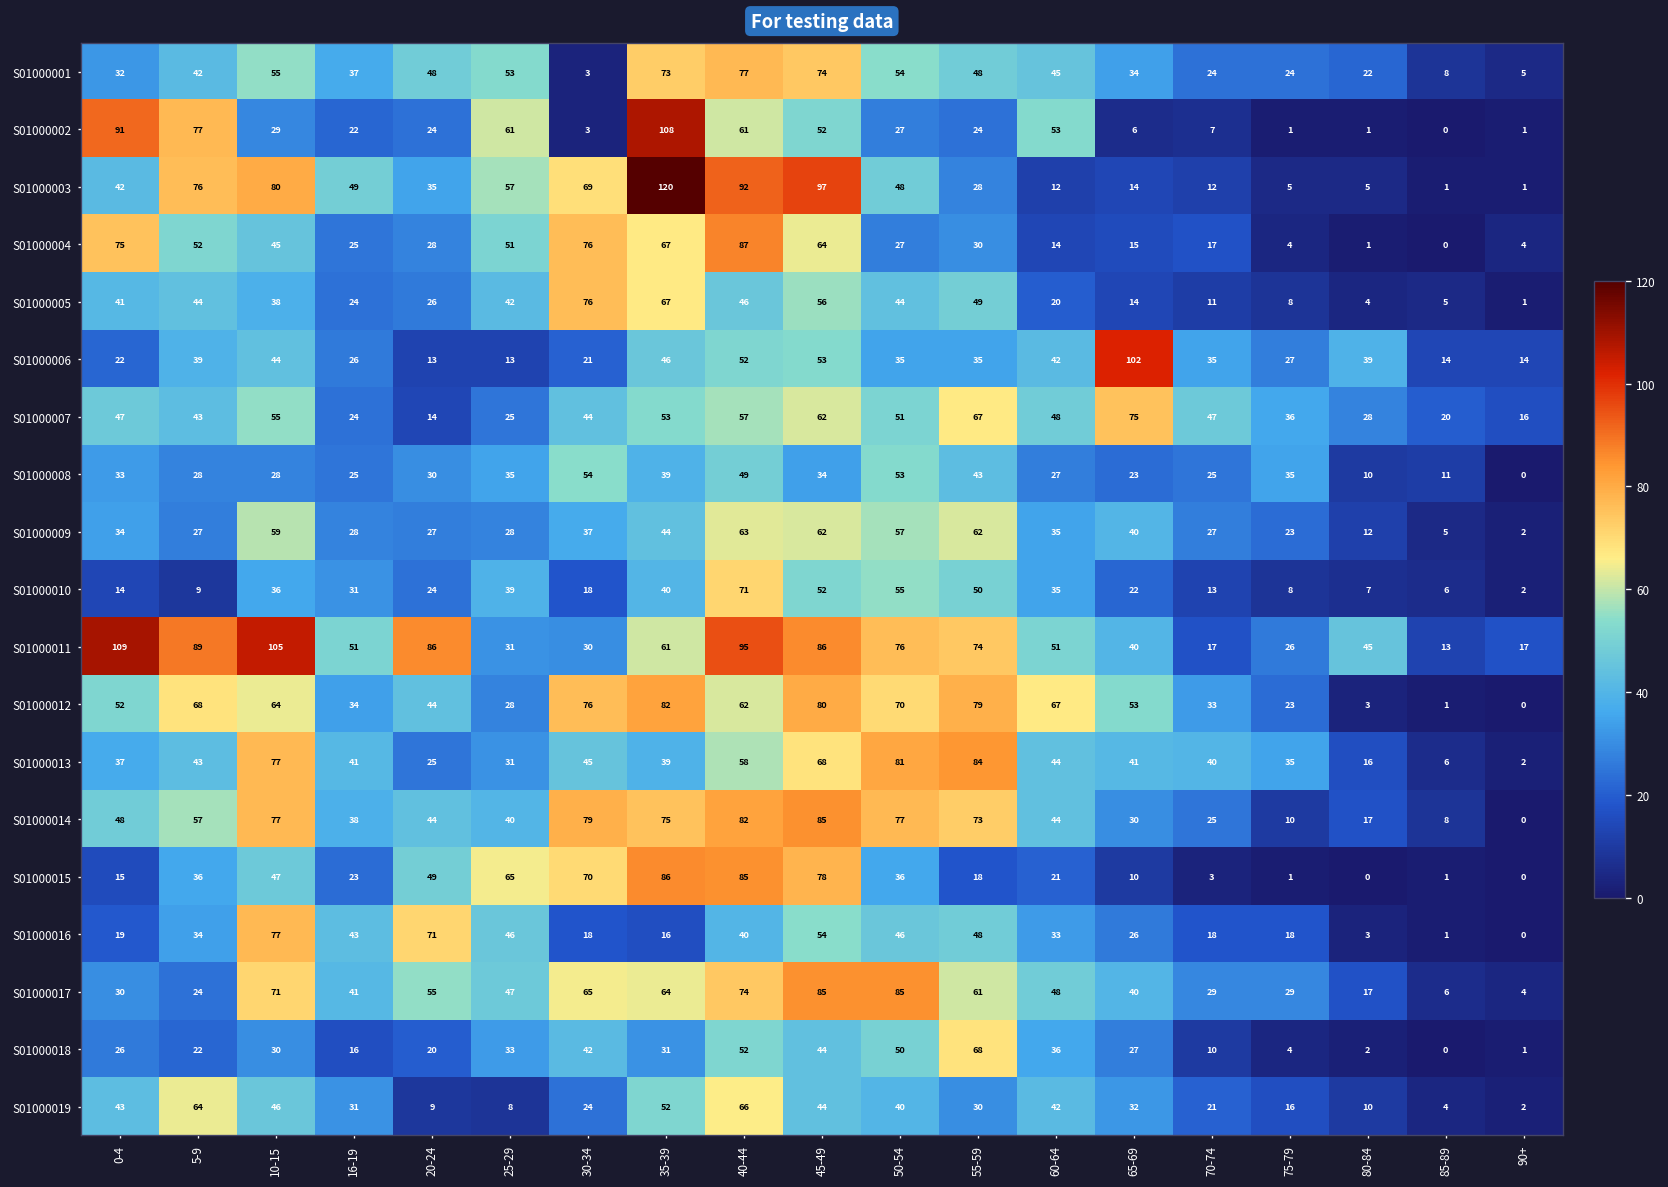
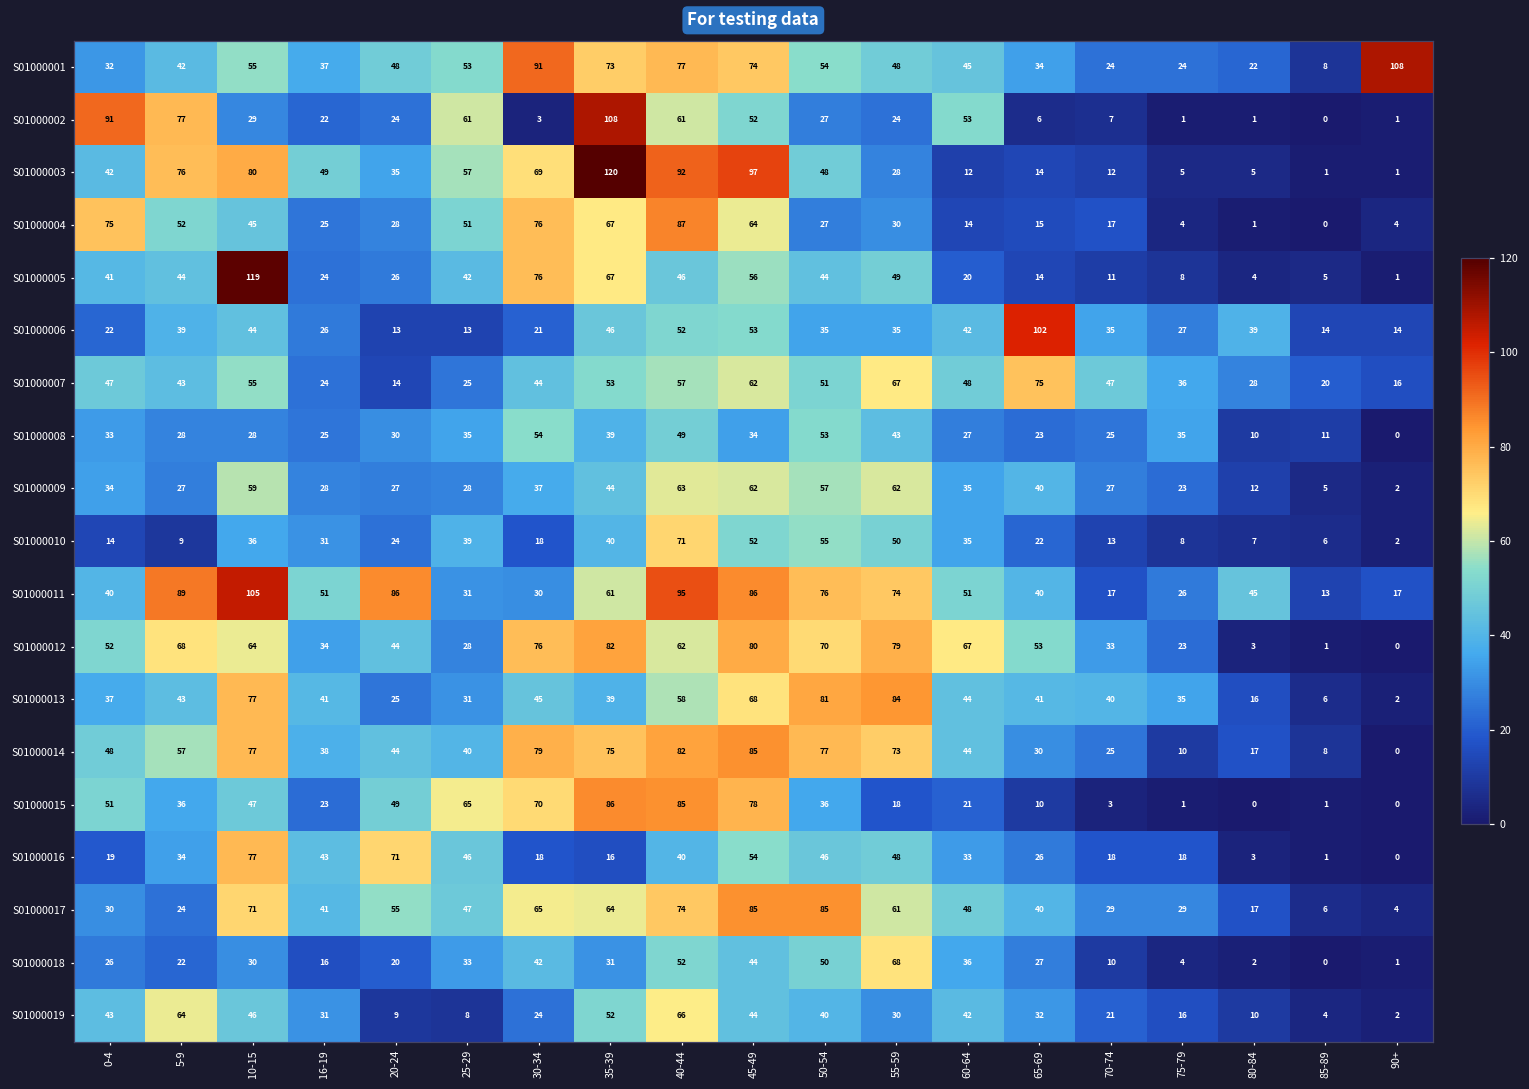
S01000001, 30-34: 3 -> 91
S01000001, 90+: 5 -> 108
S01000005, 10-15: 38 -> 119
S01000011, 0-4: 109 -> 40
S01000015, 0-4: 15 -> 51
